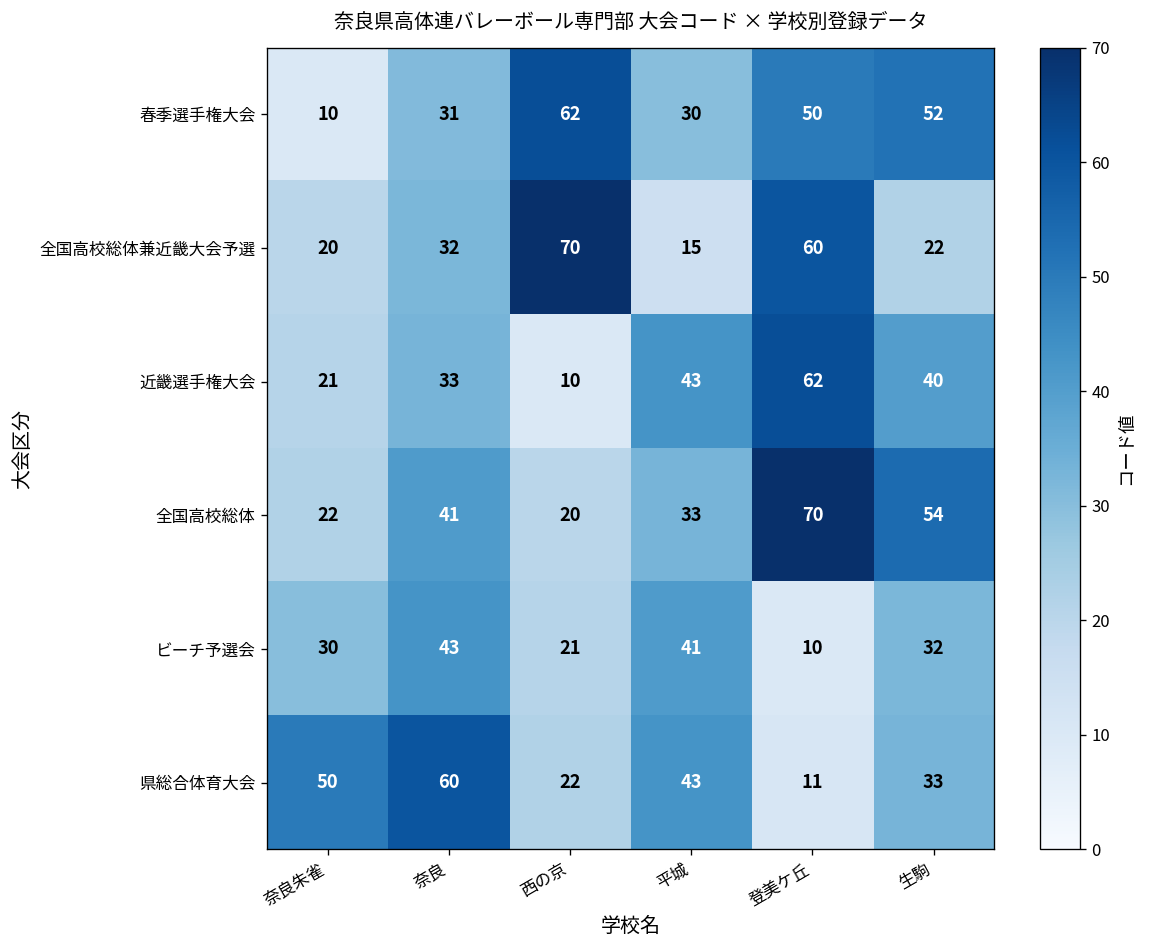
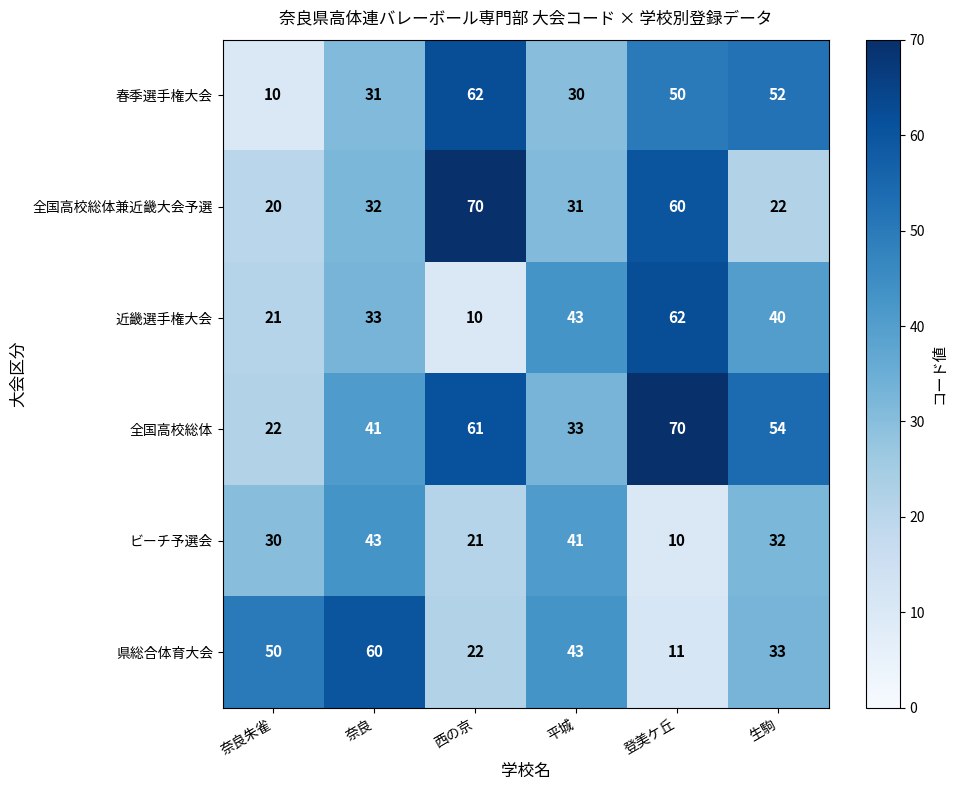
全国高校総体兼近畿大会予選, 平城: 15 -> 31
全国高校総体, 西の京: 20 -> 61
